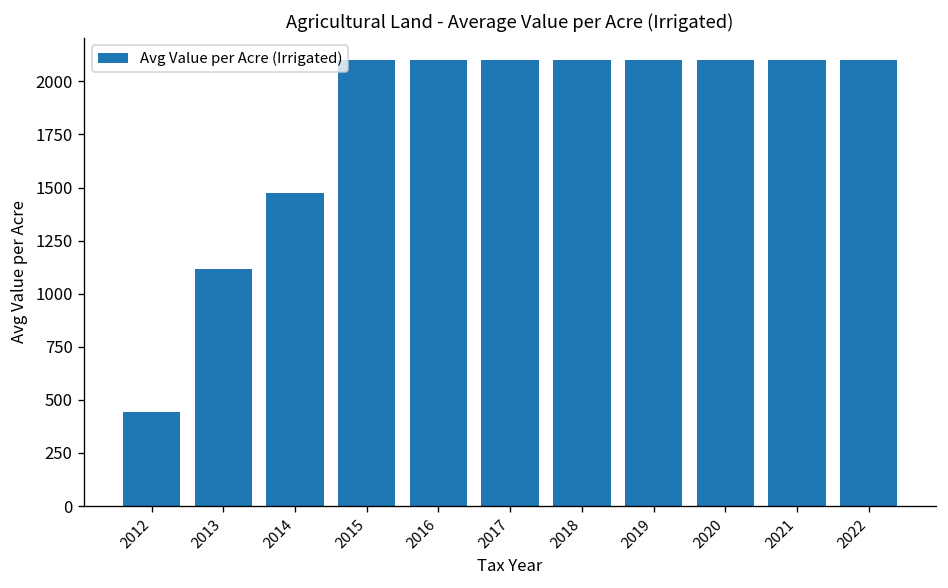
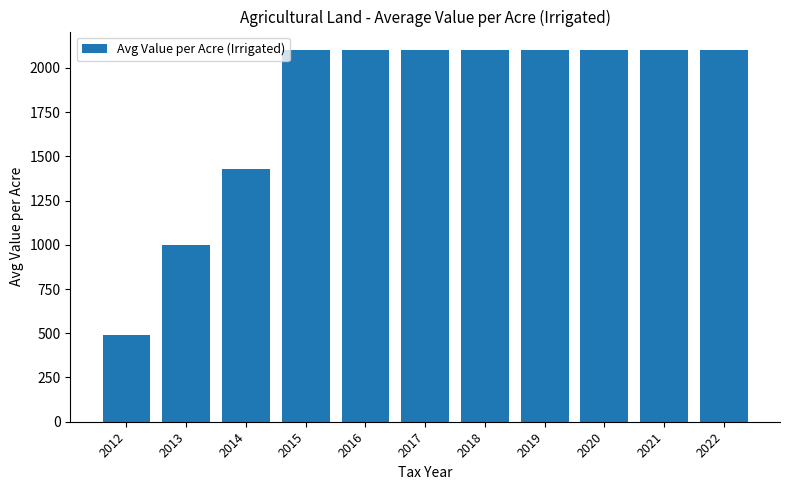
2012: 440 -> 490
2013: 1120 -> 1000
2014: 1480 -> 1430
